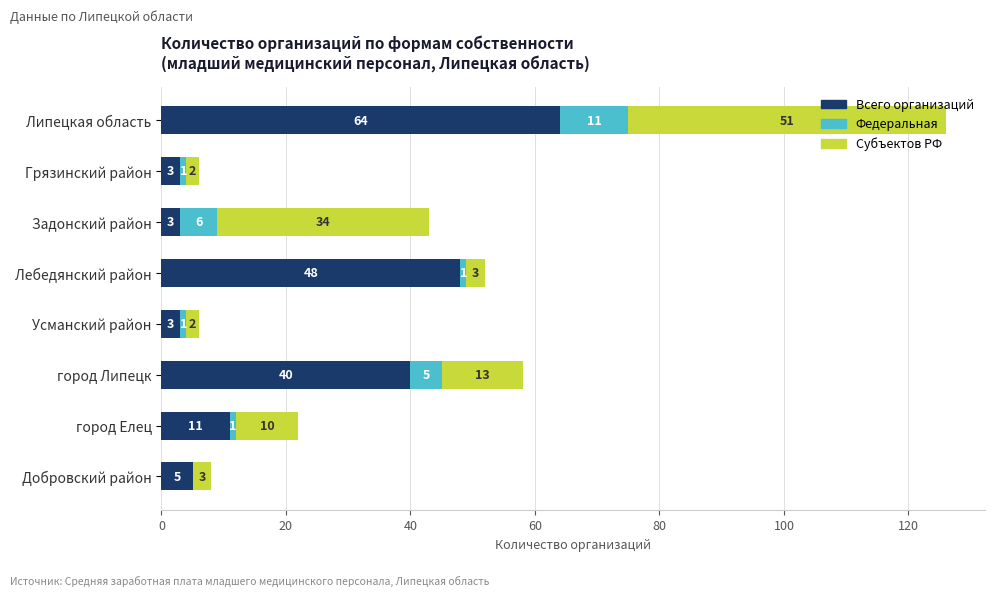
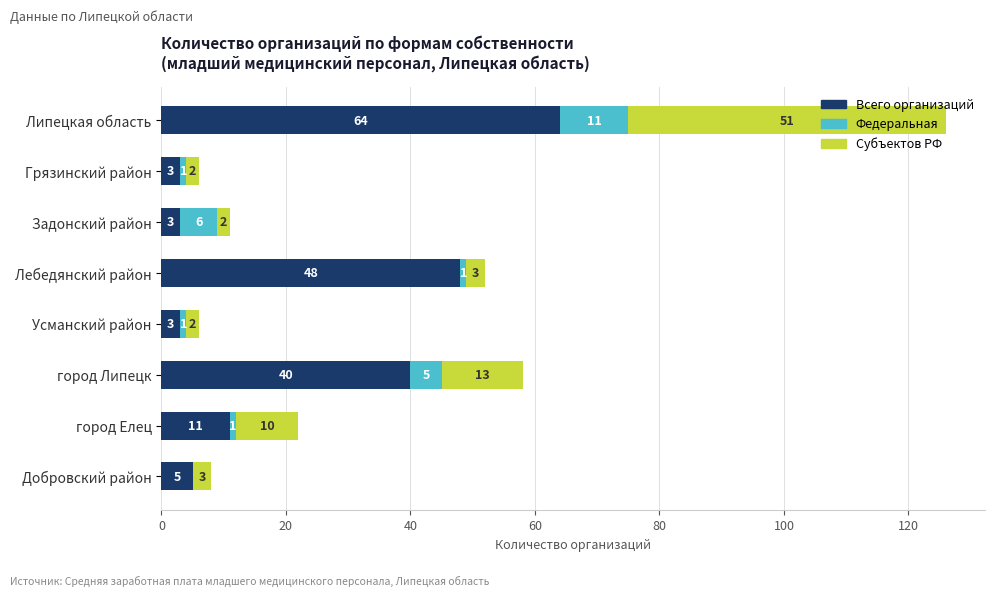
Субъектов РФ, Задонский район: 34 -> 2
